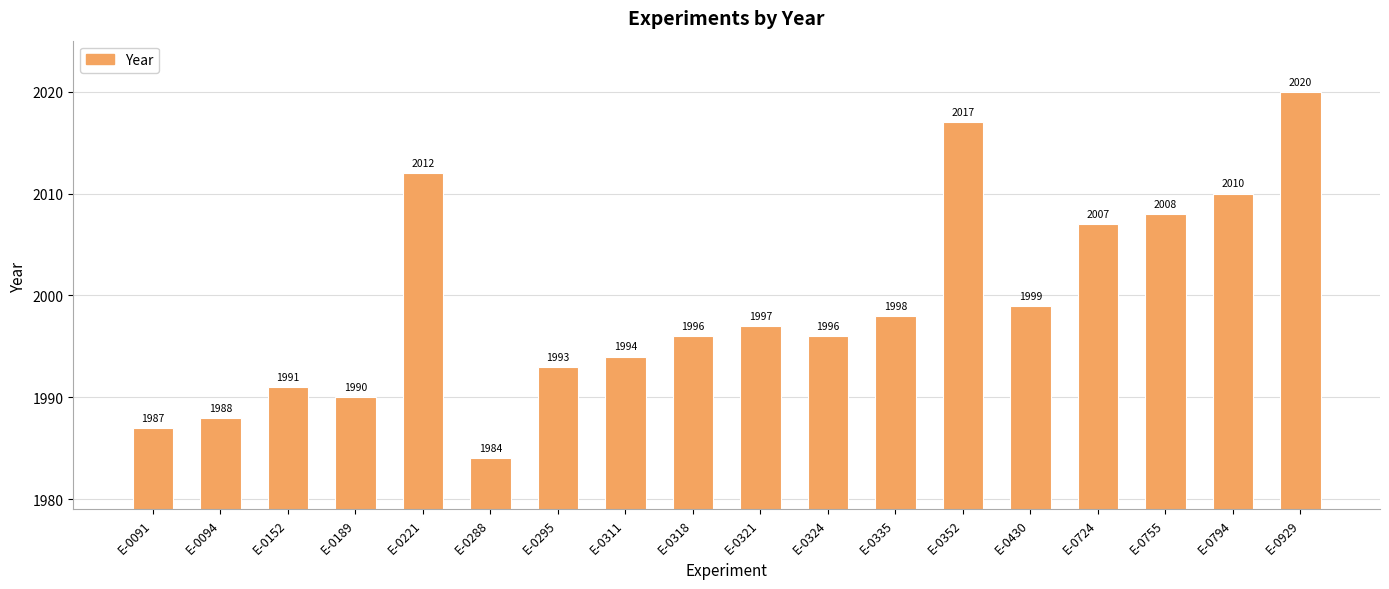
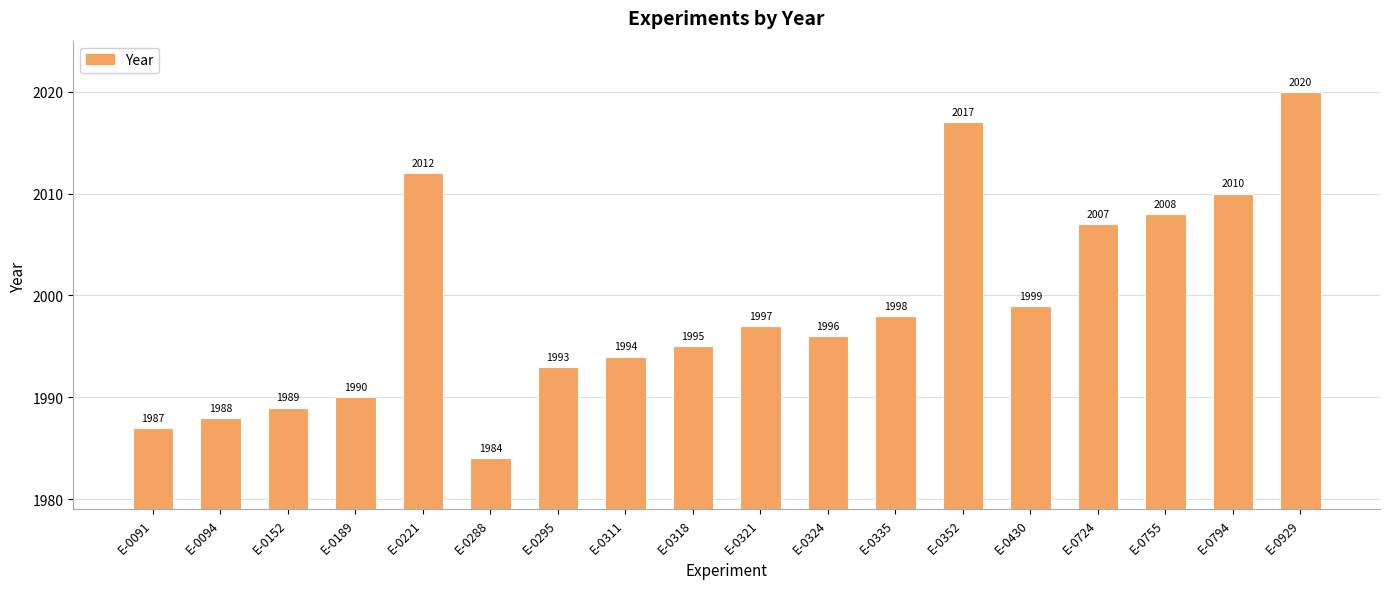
E-0152: 1991 -> 1989
E-0318: 1996 -> 1995
